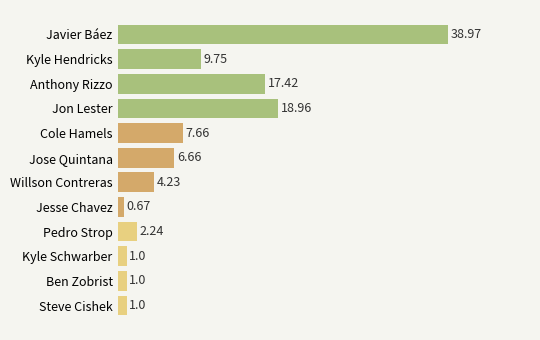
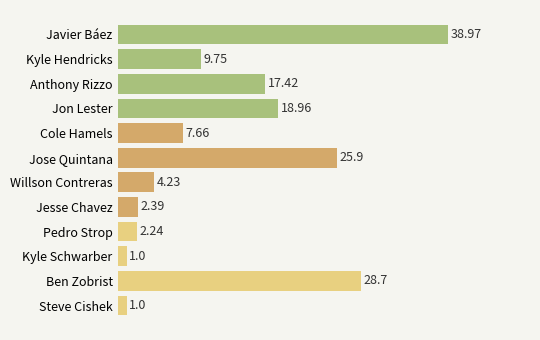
Jose Quintana: 6.66 -> 25.9
Jesse Chavez: 0.67 -> 2.39
Ben Zobrist: 1.0 -> 28.7
